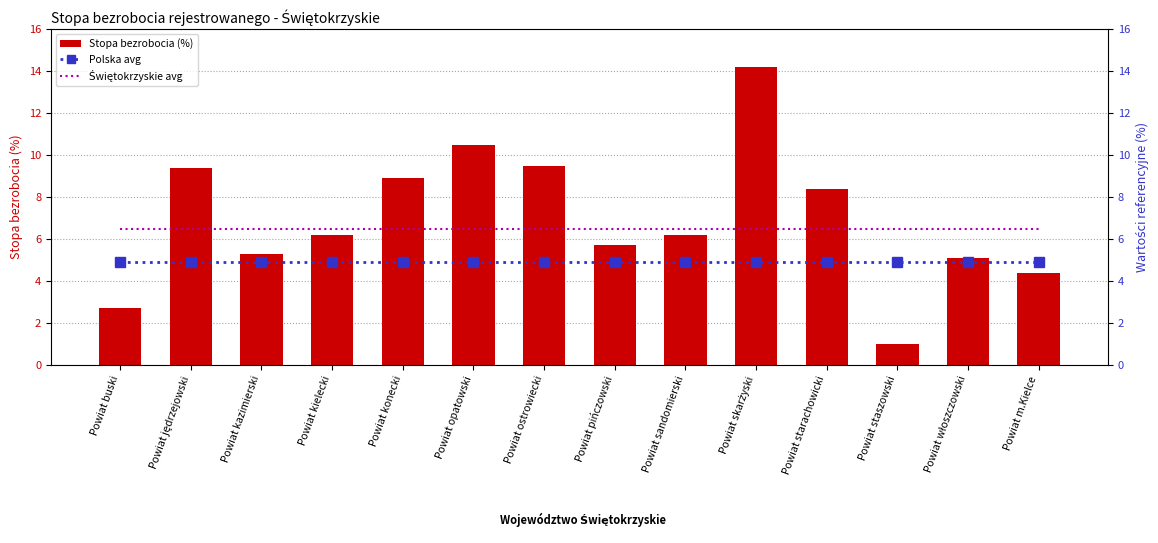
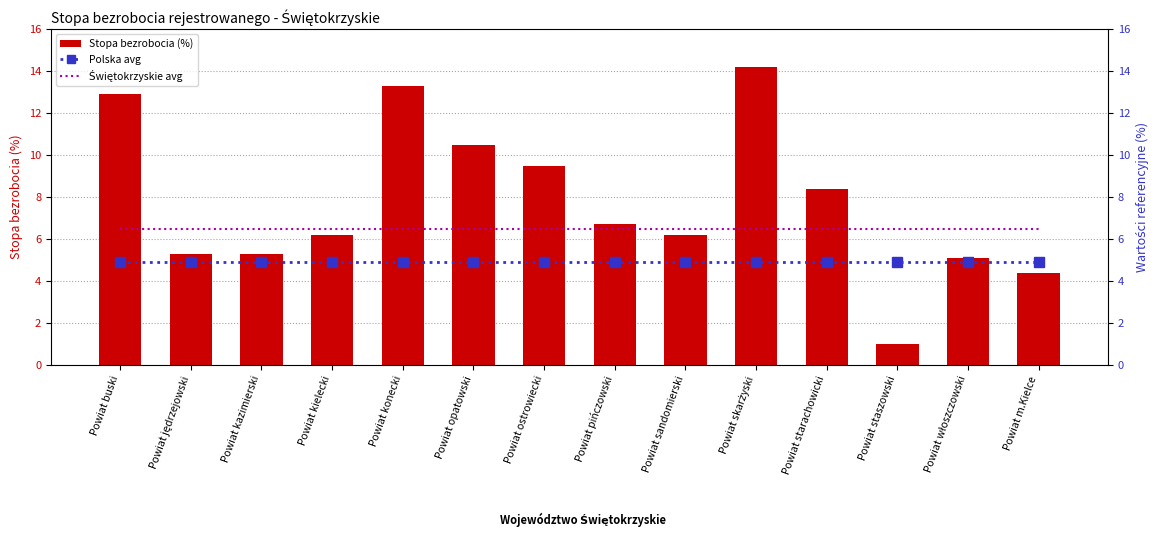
Stopa bezrobocia (%), Powiat buski: 2.7 -> 12.9
Stopa bezrobocia (%), Powiat jędrzejowski: 9.4 -> 5.3
Stopa bezrobocia (%), Powiat konecki: 8.9 -> 13.3
Stopa bezrobocia (%), Powiat pińczowski: 5.7 -> 6.7
